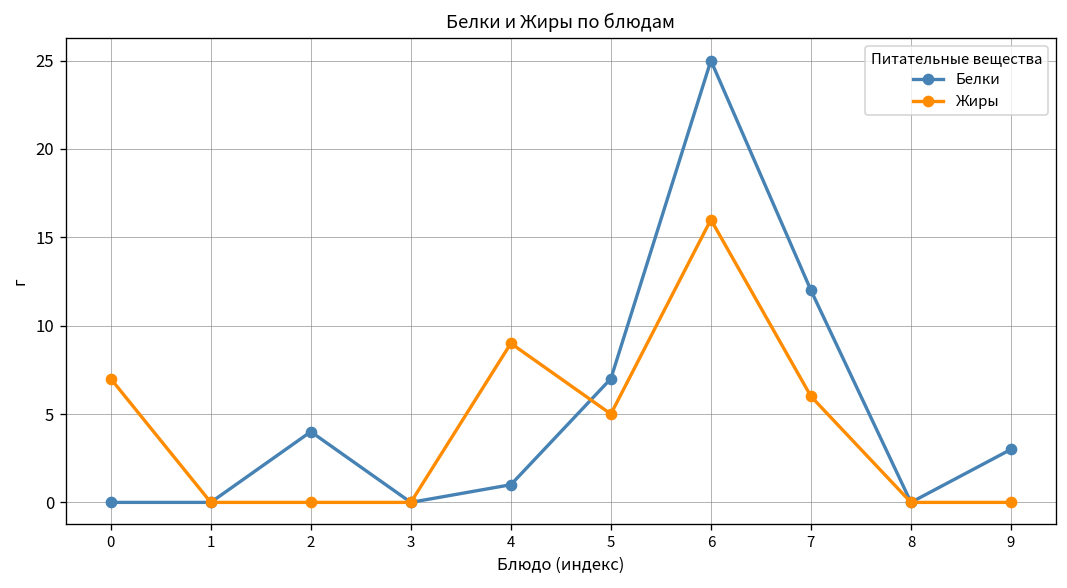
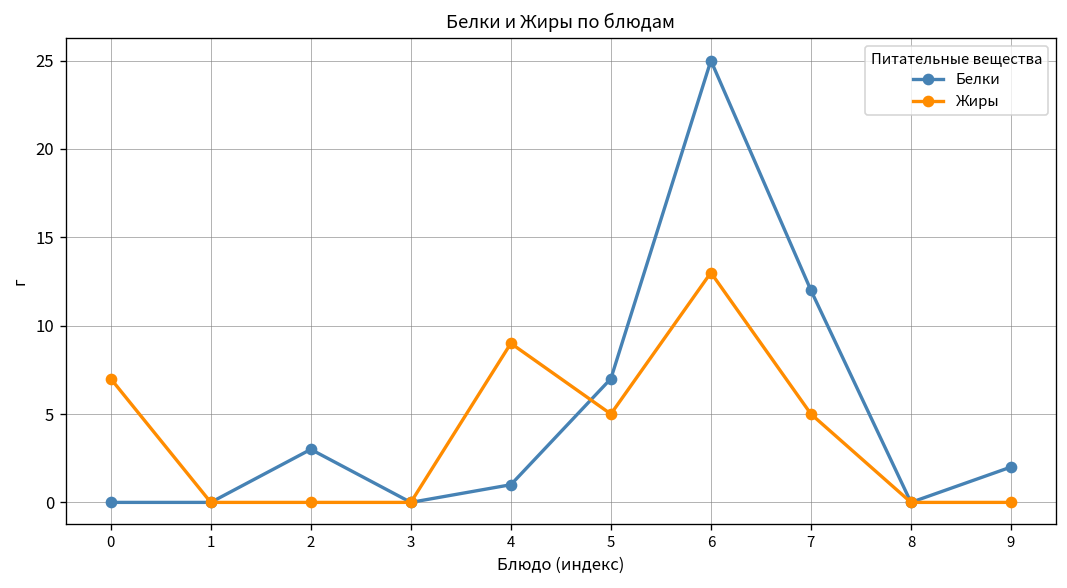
Белки, 2: 4 -> 3
Жиры, 6: 16 -> 13
Жиры, 7: 6 -> 5
Белки, 9: 3 -> 2
